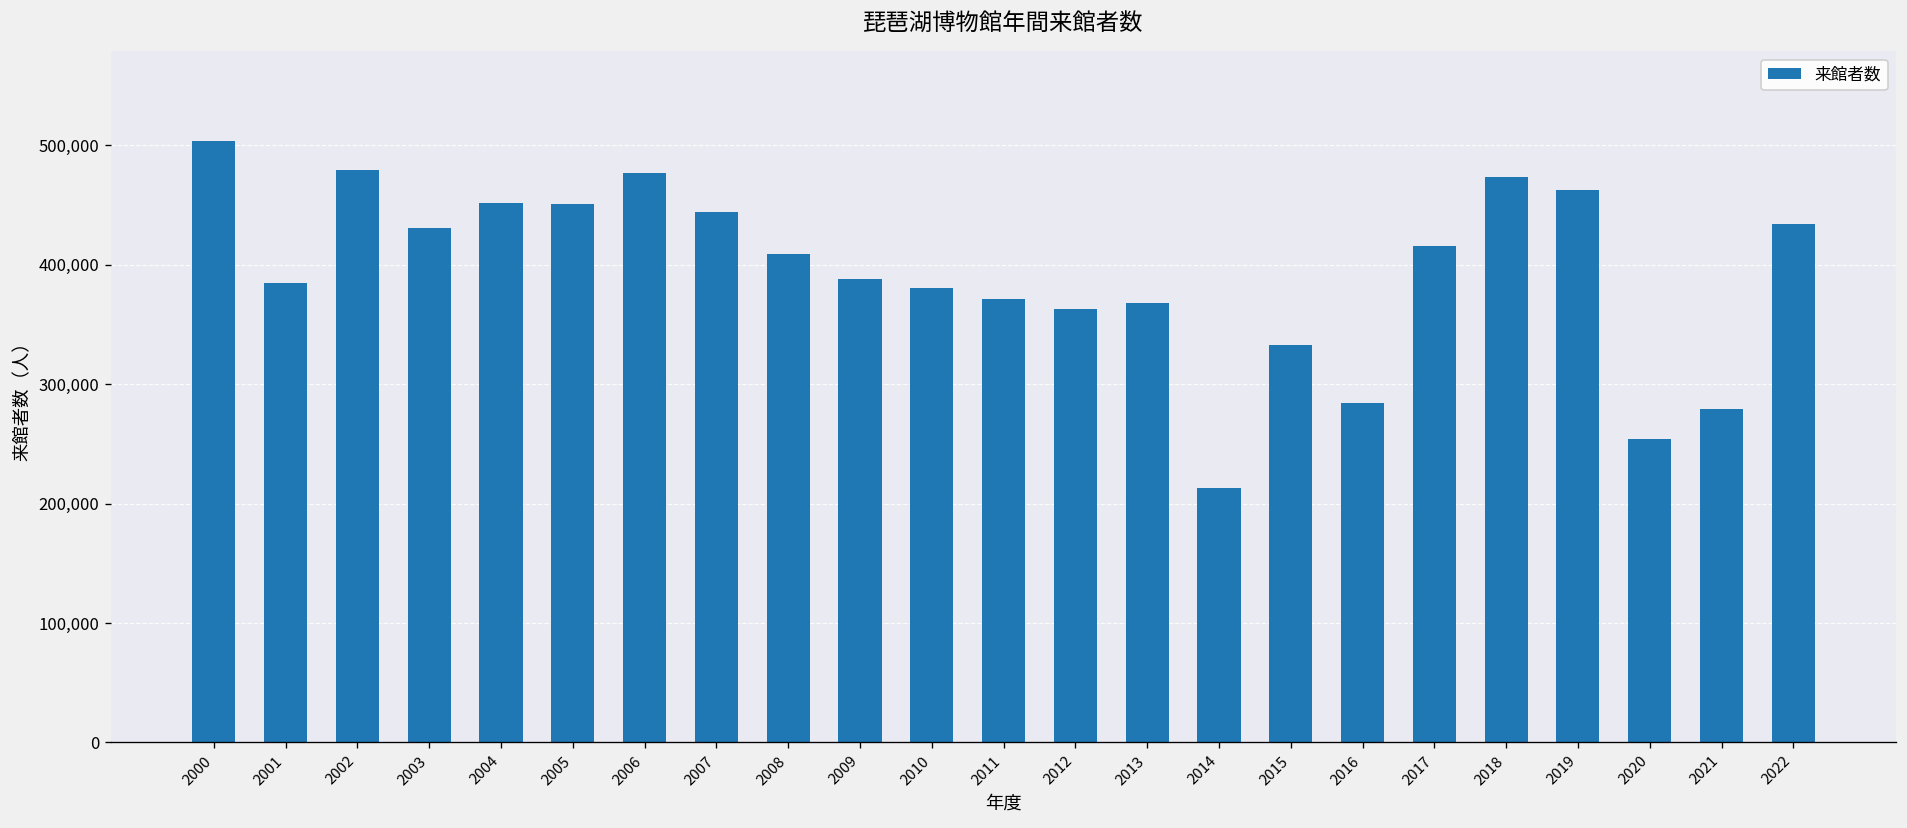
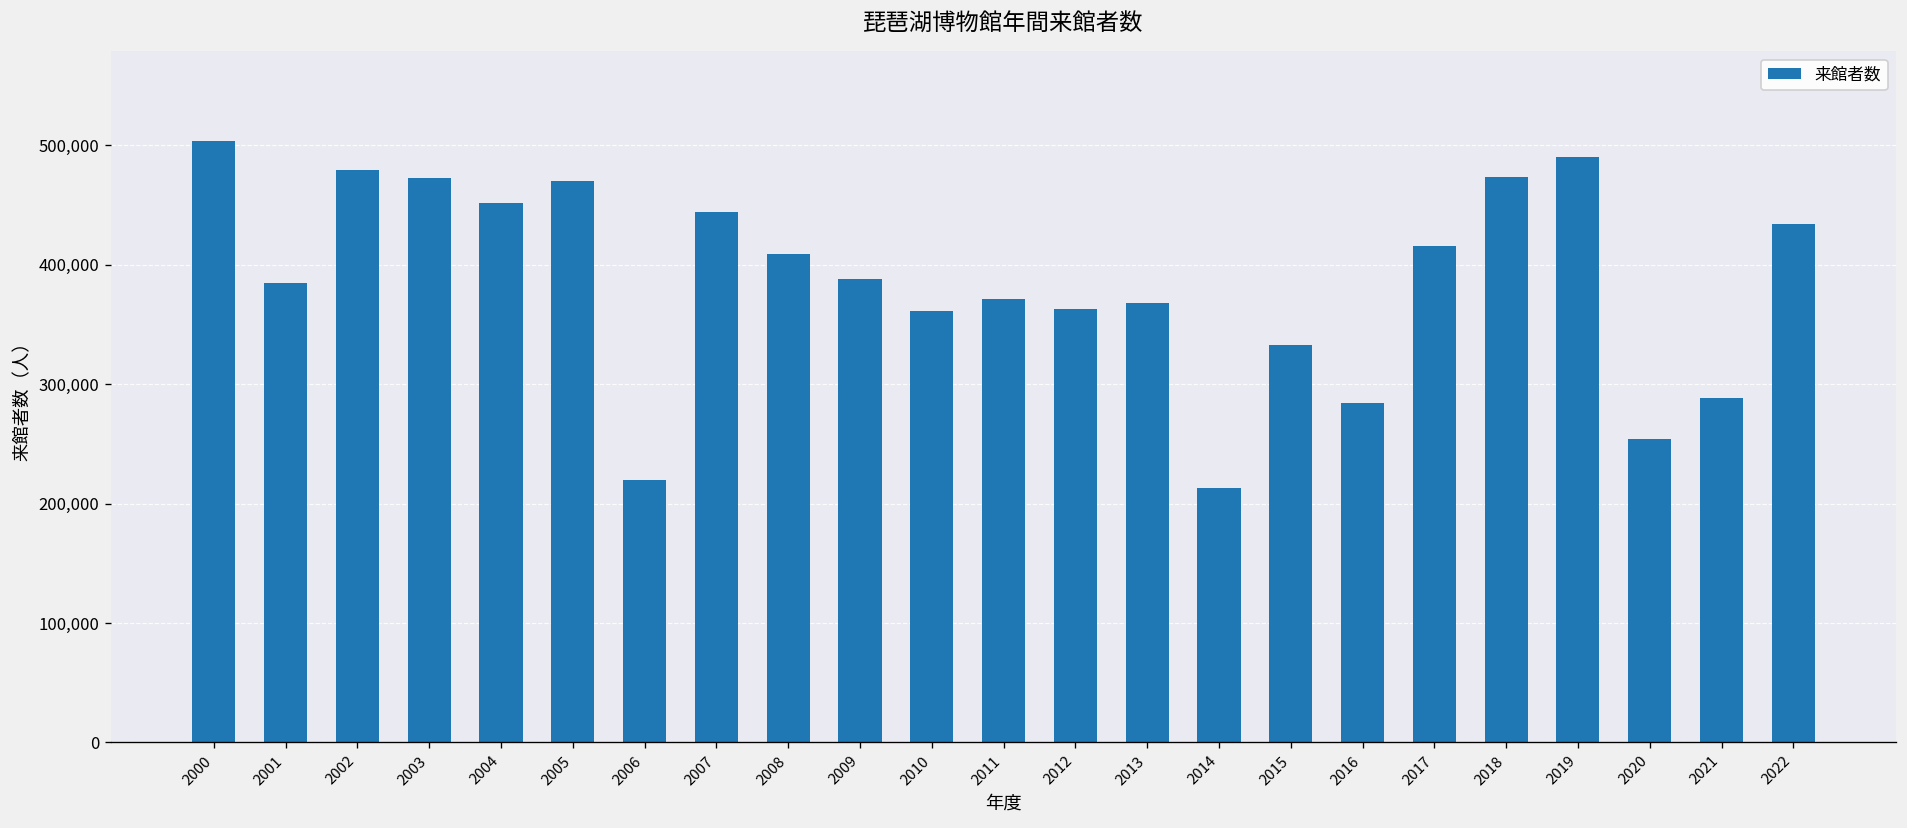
2003: 430,000 -> 470,000
2005: 450,000 -> 470,000
2006: 480,000 -> 220,000
2010: 380,000 -> 360,000
2019: 460,000 -> 490,000
2021: 280,000 -> 290,000
